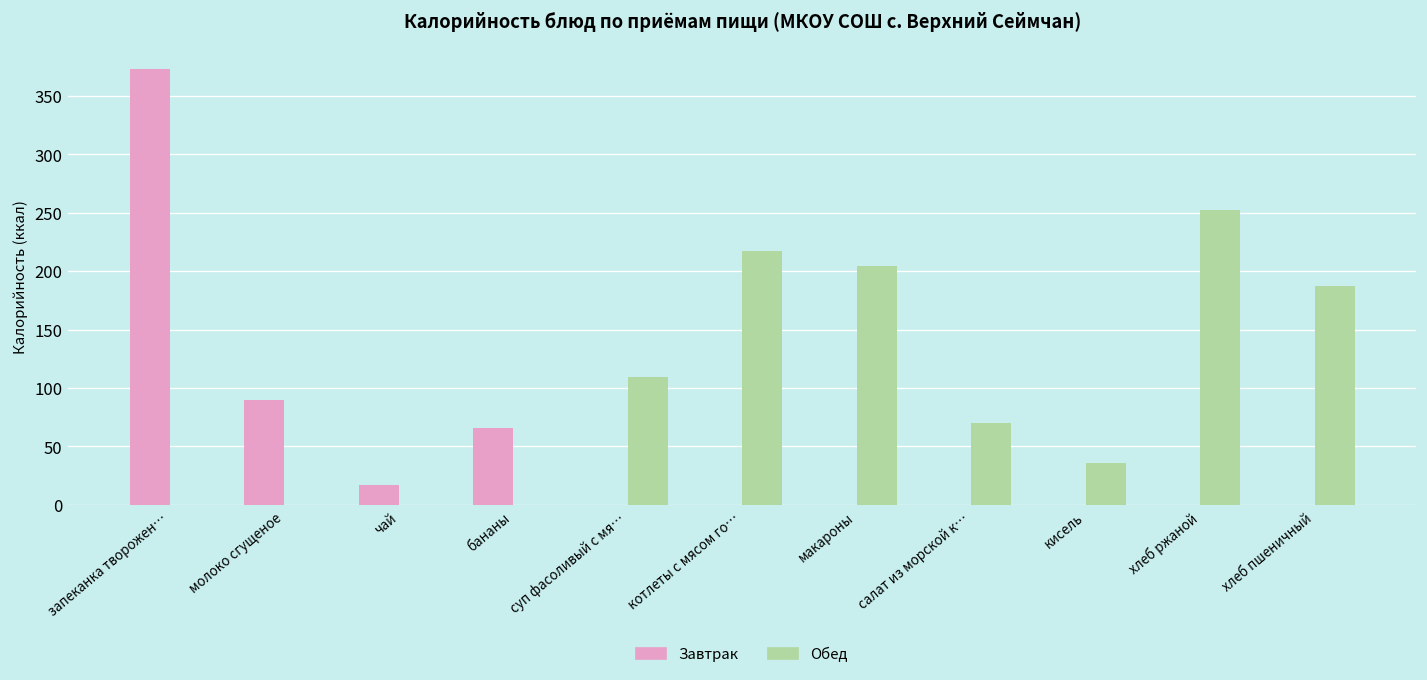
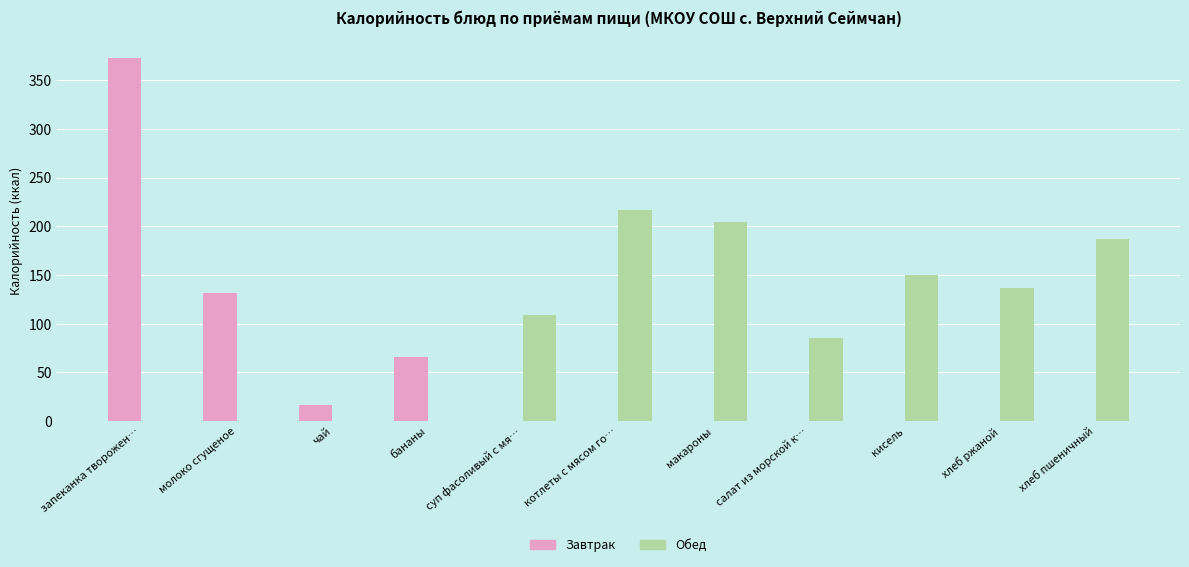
Завтрак, молоко сгущеное: 90 -> 130
Обед, салат из морской к…: 70 -> 90
Обед, кисель: 40 -> 150
Обед, хлеб ржаной: 250 -> 140
